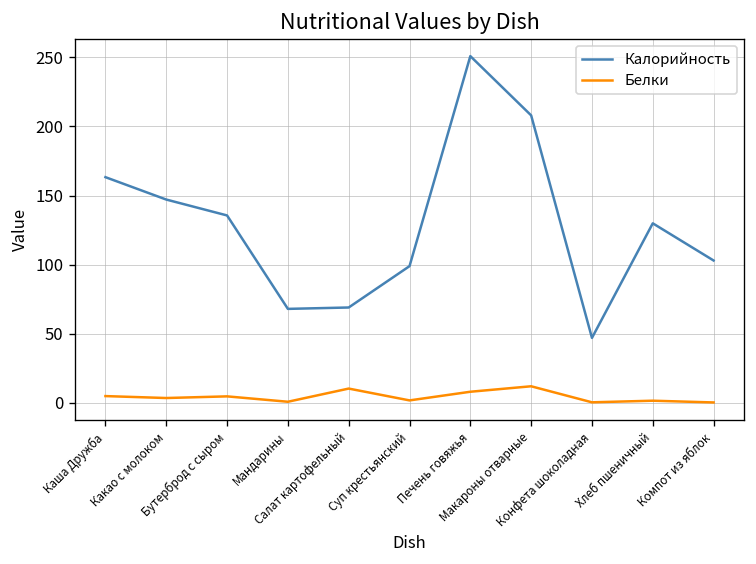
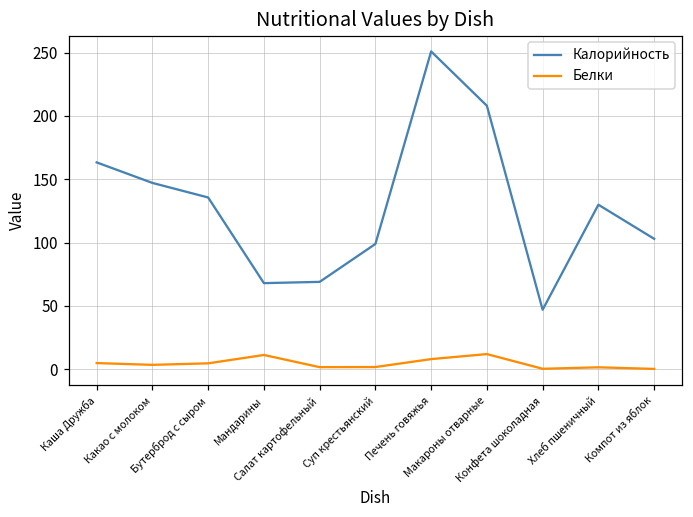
Белки, Мандарины: 1 -> 11
Белки, Салат картофельный: 10 -> 2
